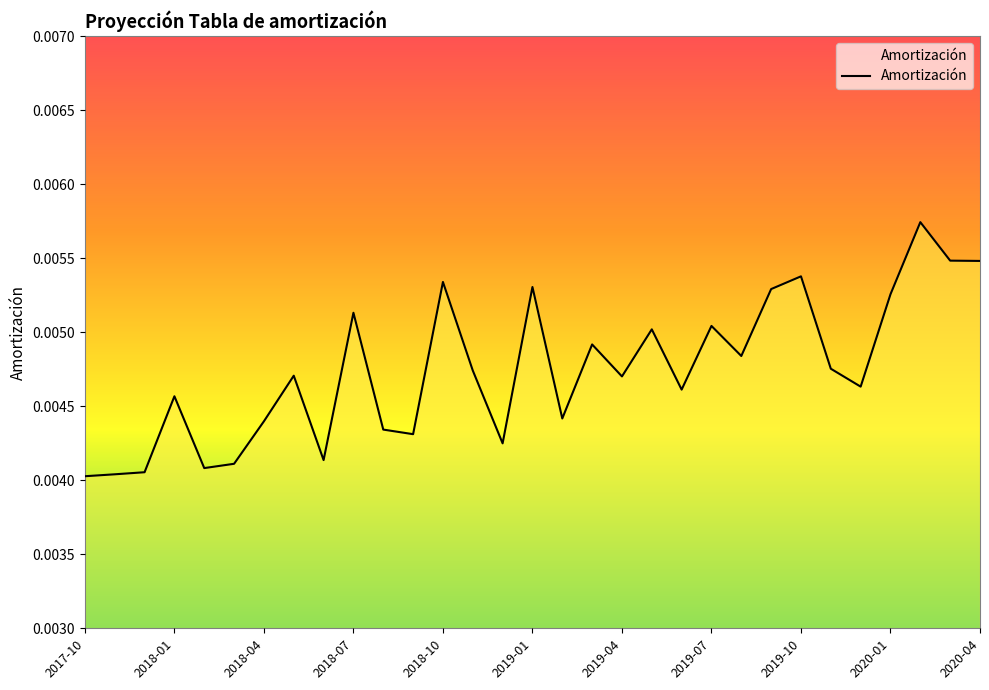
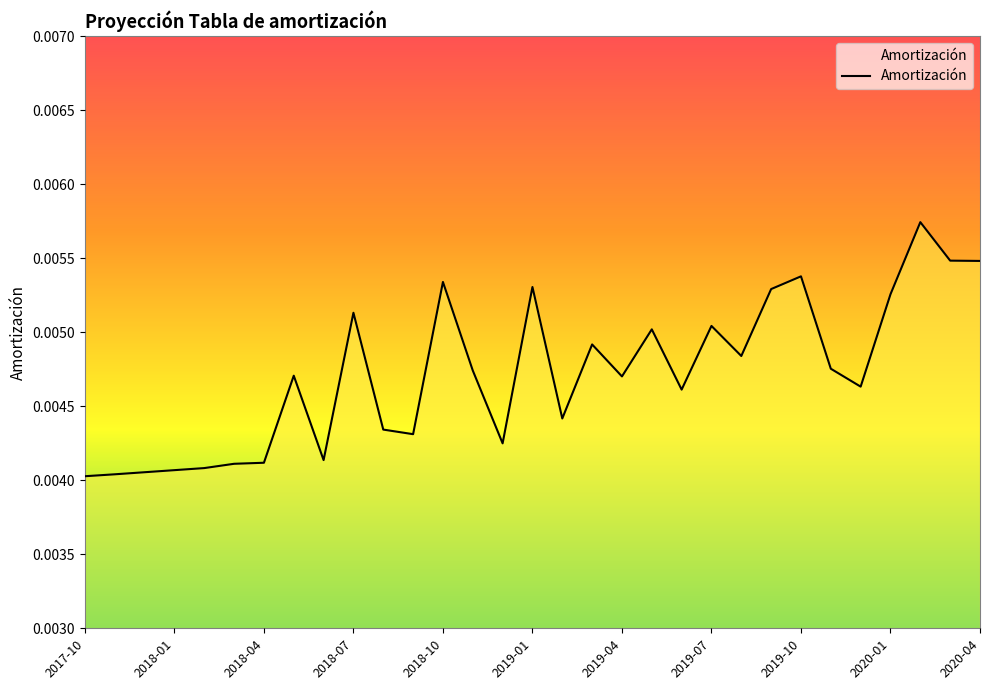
2018-01: 0.00457 -> 0.00407
2018-04: 0.00440 -> 0.00412
